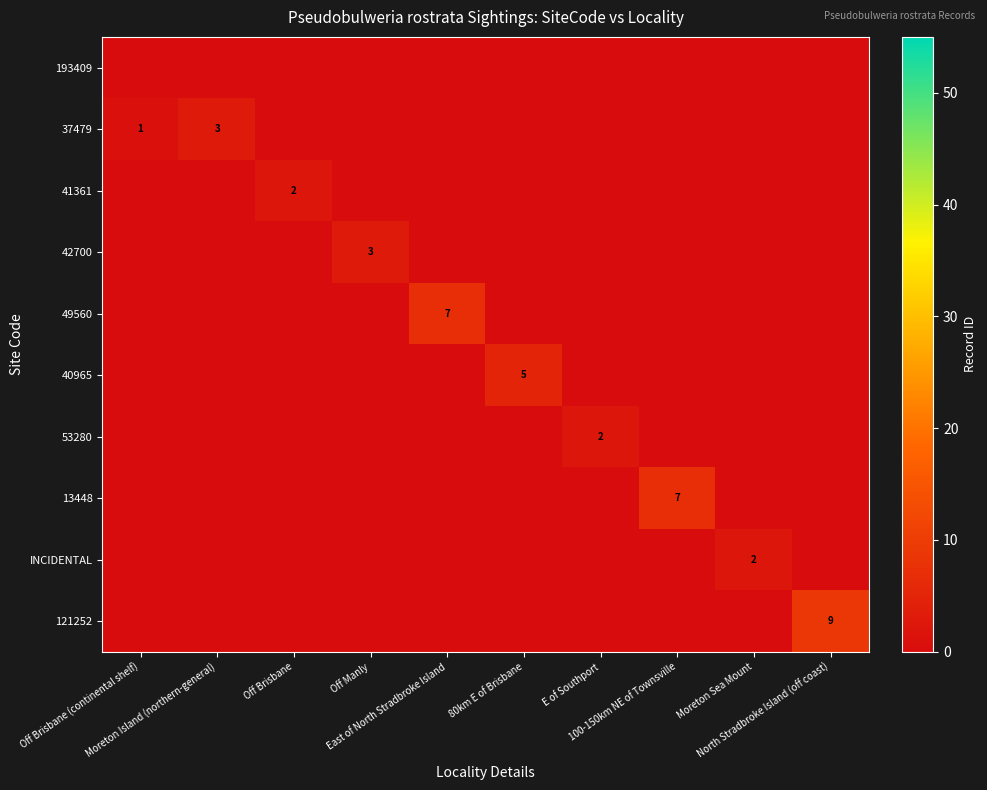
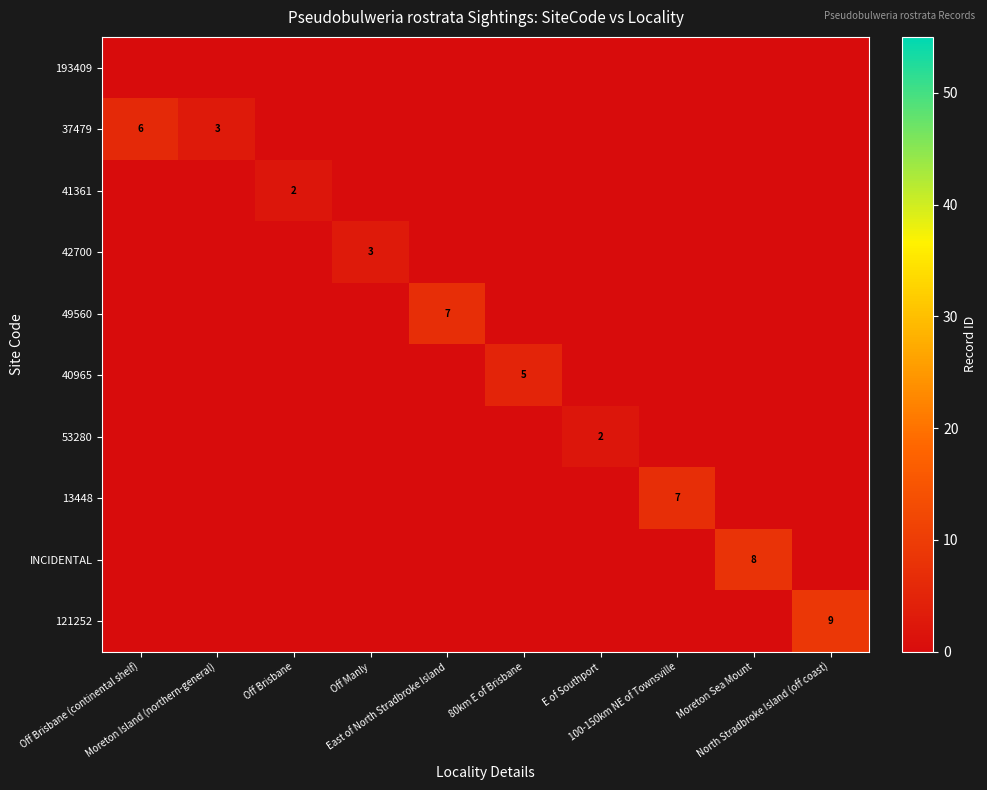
37479, Off Brisbane (continental shelf): 1 -> 6
INCIDENTAL, Moreton Sea Mount: 2 -> 8
